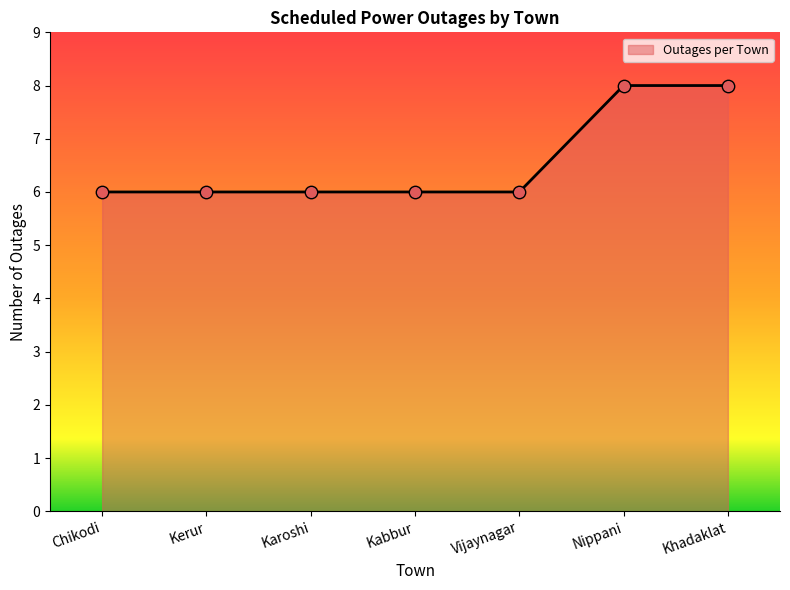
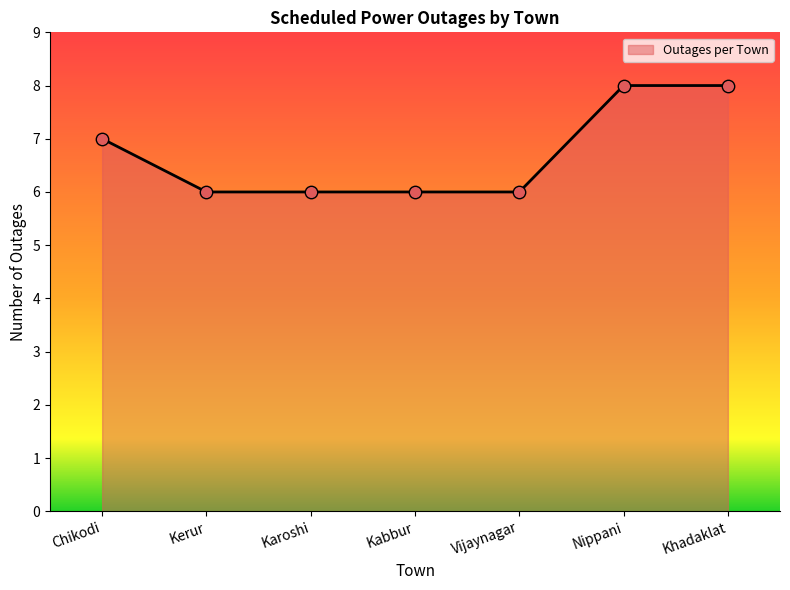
Chikodi: 6 -> 7
